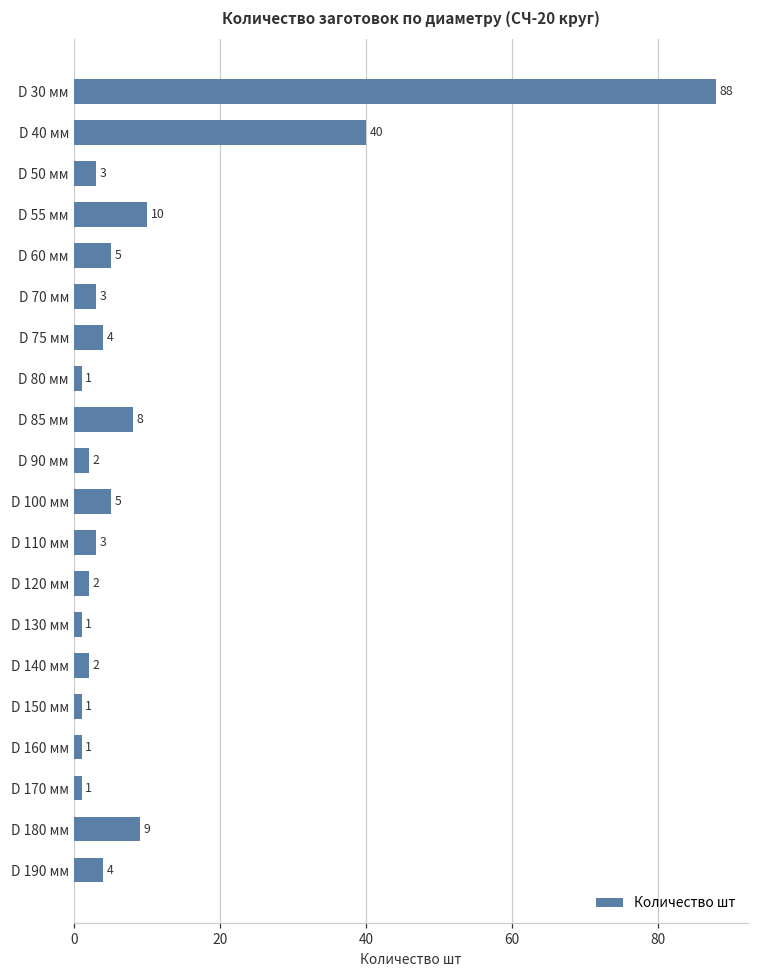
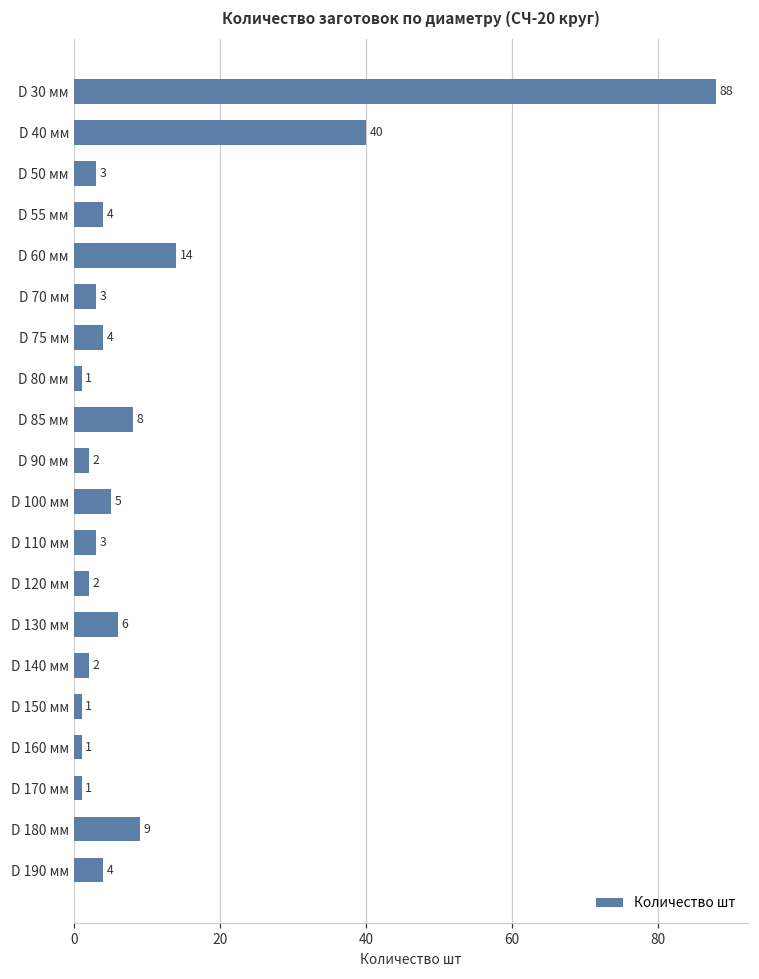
D 55 мм: 10 -> 4
D 60 мм: 5 -> 14
D 130 мм: 1 -> 6
